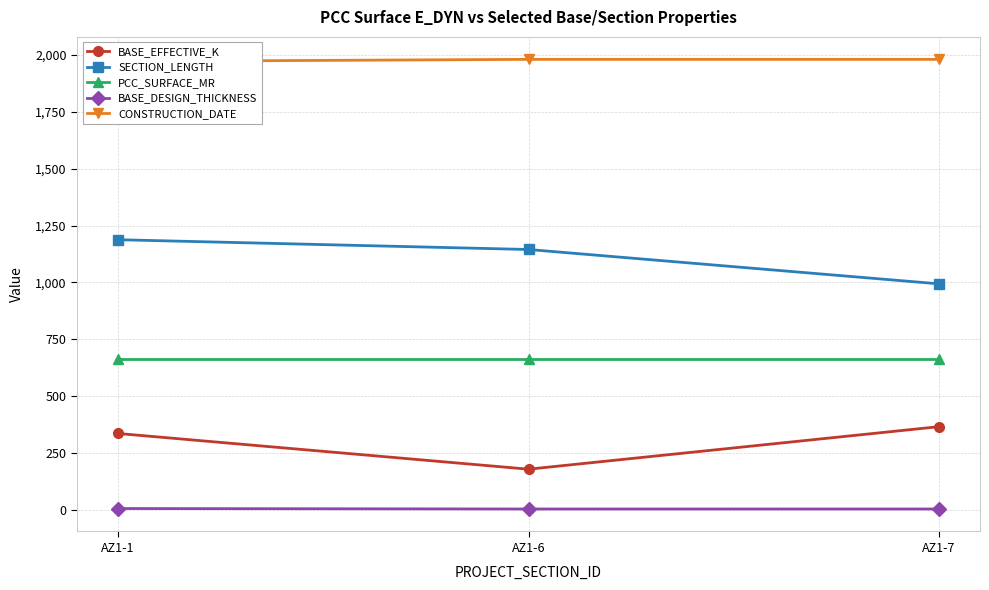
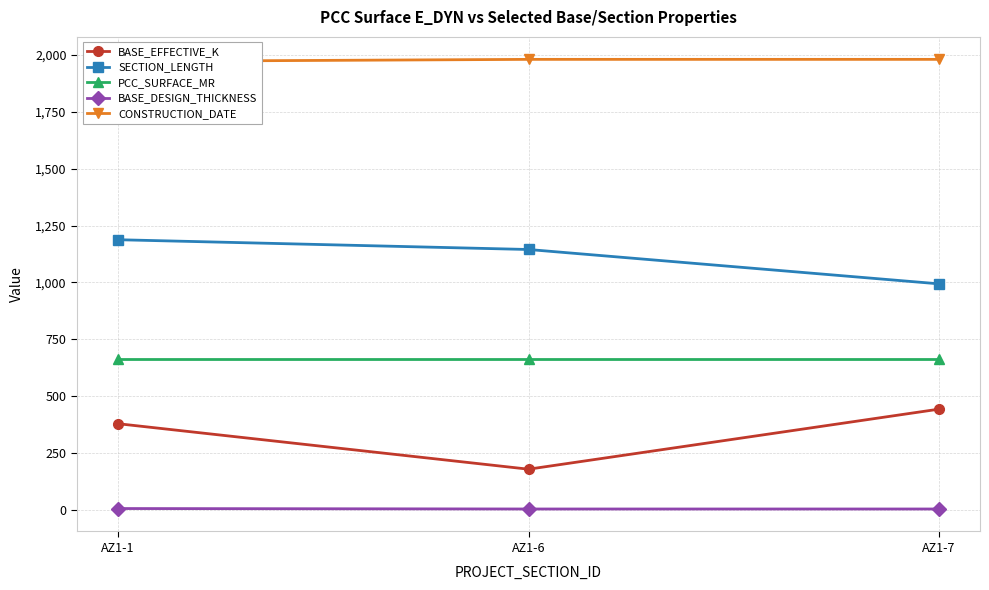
BASE_EFFECTIVE_K, AZ1-1: 340 -> 380
BASE_EFFECTIVE_K, AZ1-7: 370 -> 440
